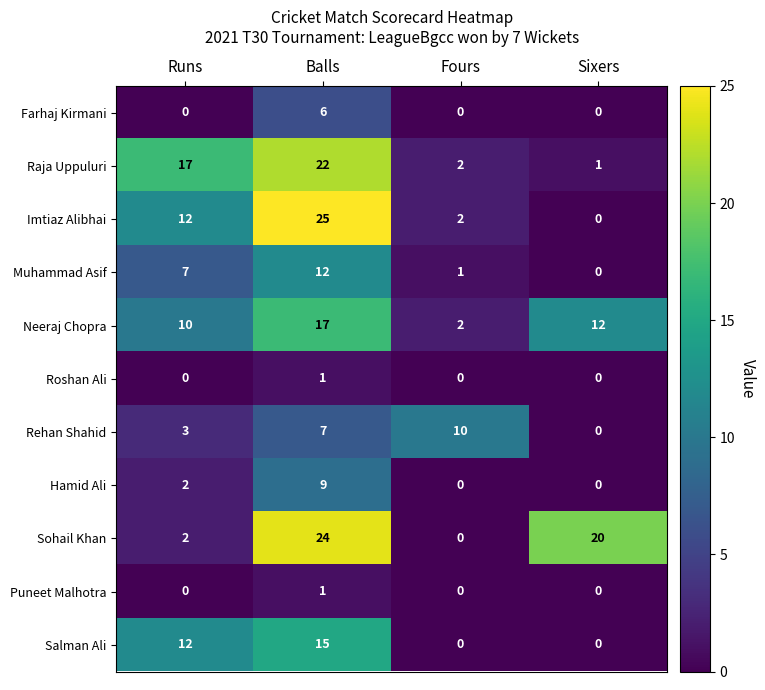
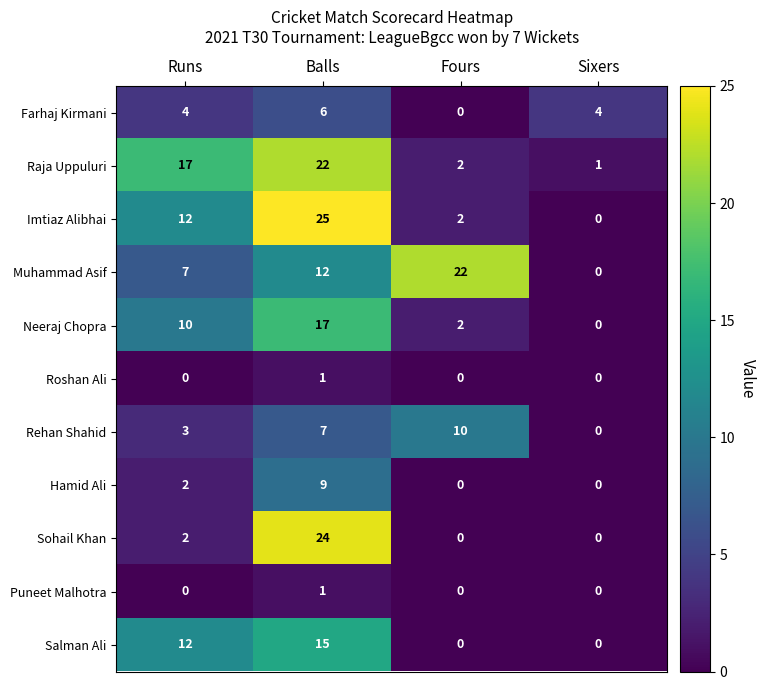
Farhaj Kirmani, Runs: 0 -> 4
Farhaj Kirmani, Sixers: 0 -> 4
Muhammad Asif, Fours: 1 -> 22
Neeraj Chopra, Sixers: 12 -> 0
Sohail Khan, Sixers: 20 -> 0
